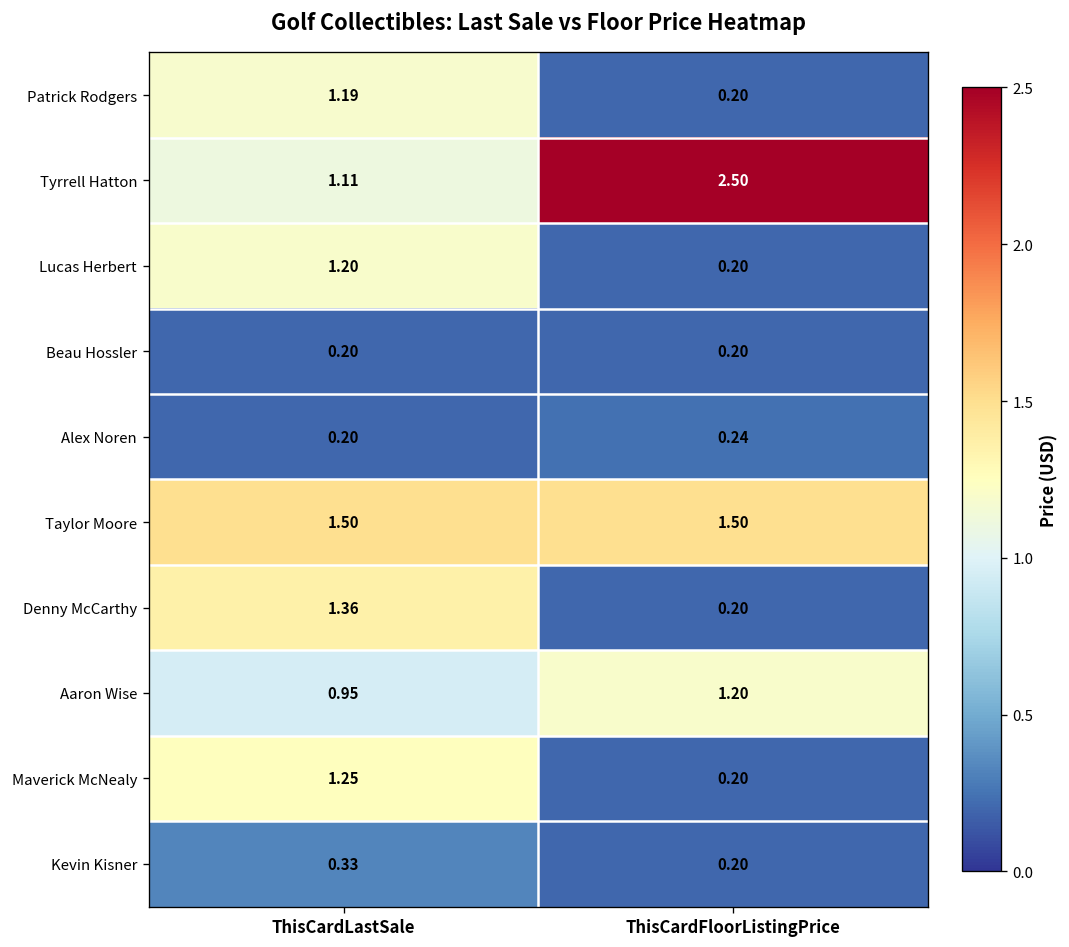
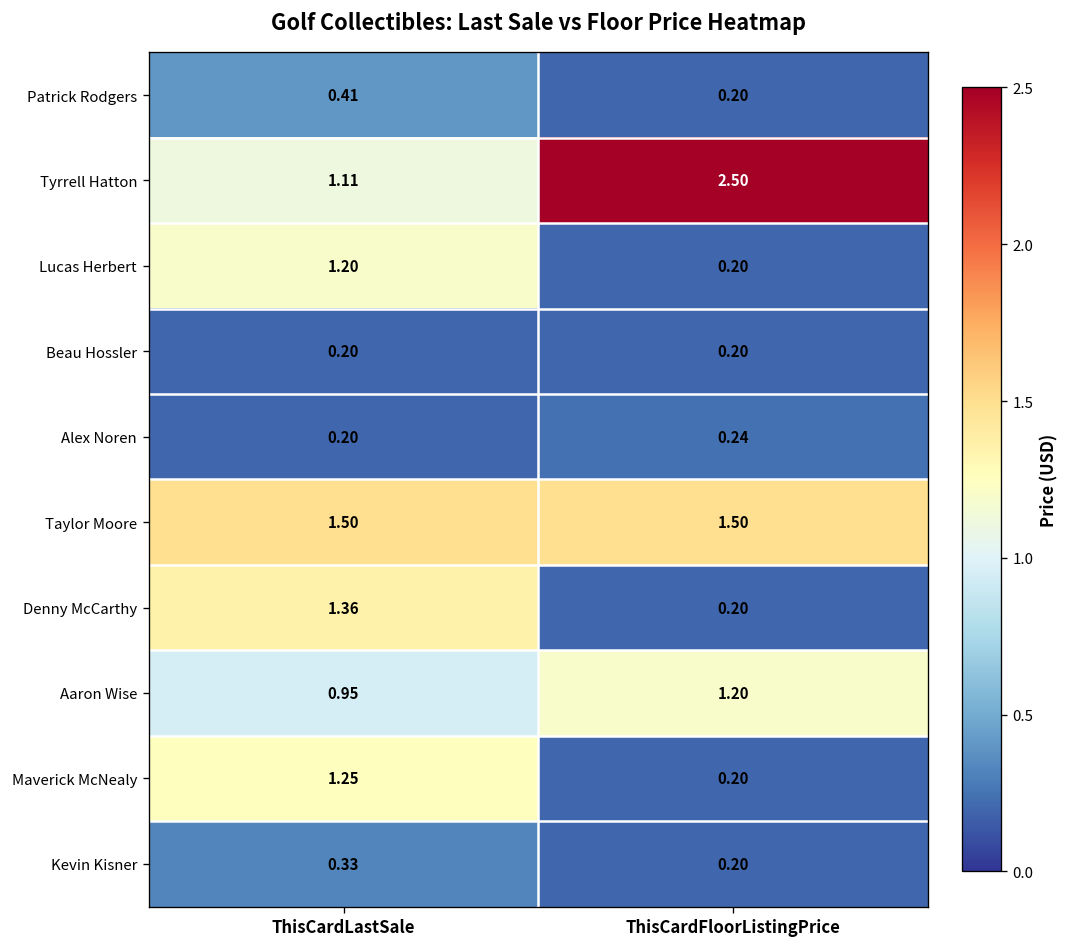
Patrick Rodgers, ThisCardLastSale: 1.19 -> 0.41
